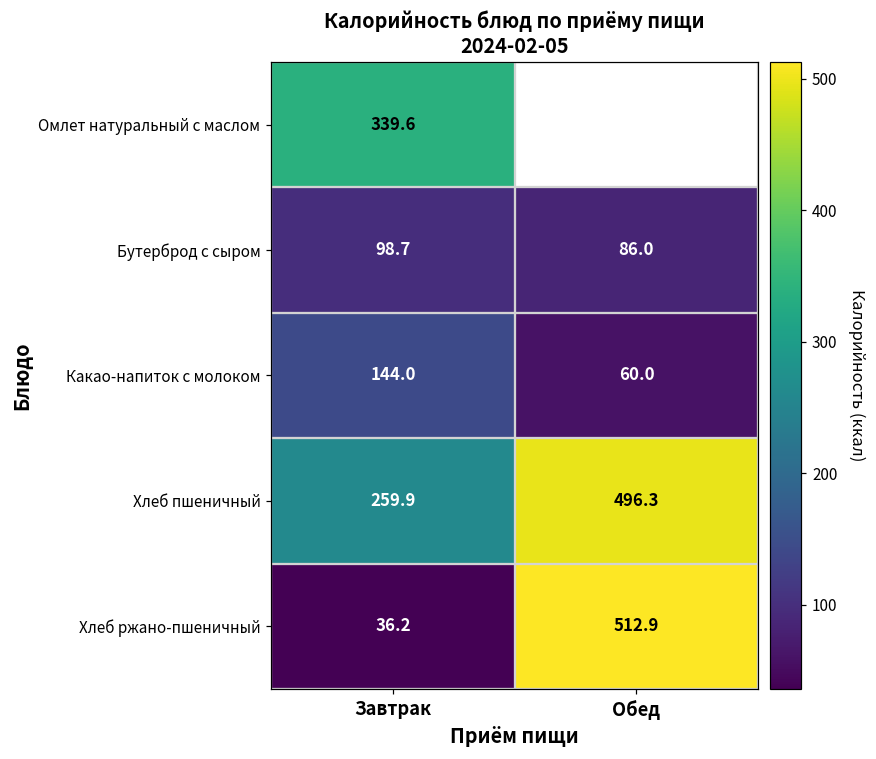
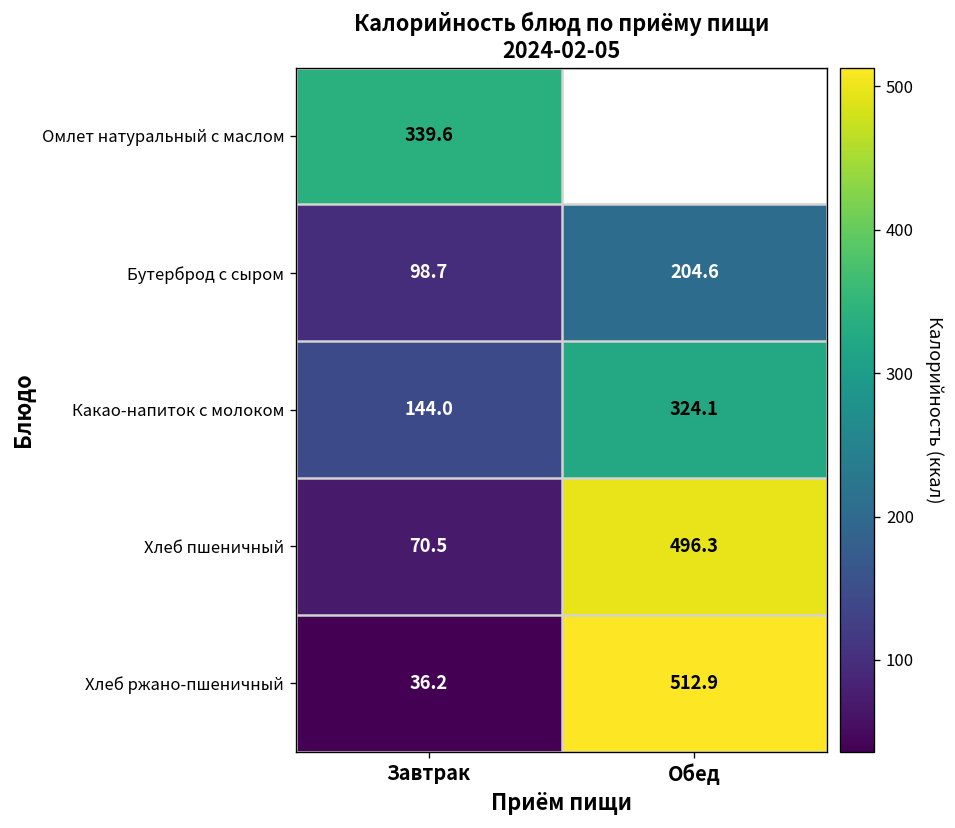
Бутерброд с сыром, Обед: 86.0 -> 204.6
Какао-напиток с молоком, Обед: 60.0 -> 324.1
Хлеб пшеничный, Завтрак: 259.9 -> 70.5
